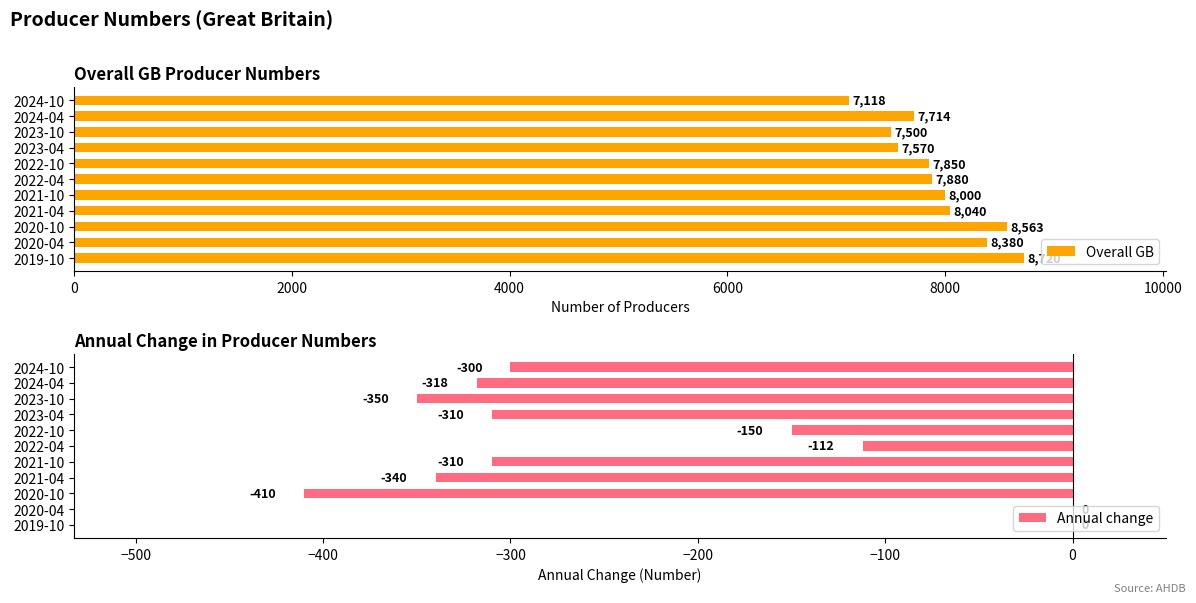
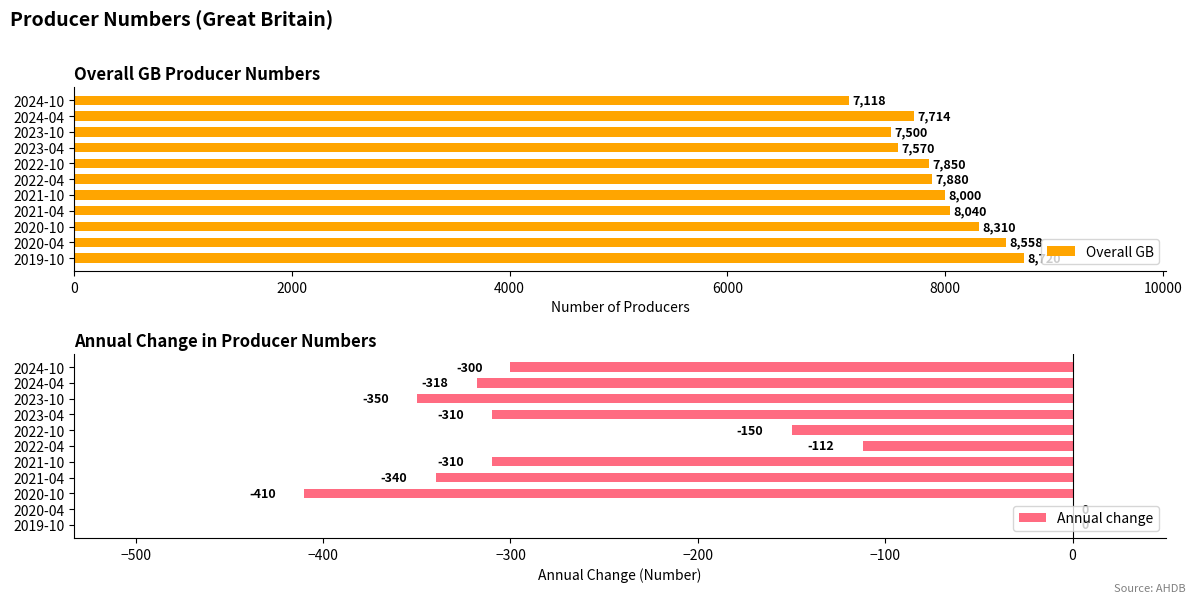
Overall GB Producer Numbers, 2020-10: 8,563 -> 8,310
Overall GB Producer Numbers, 2020-04: 8,380 -> 8,558
